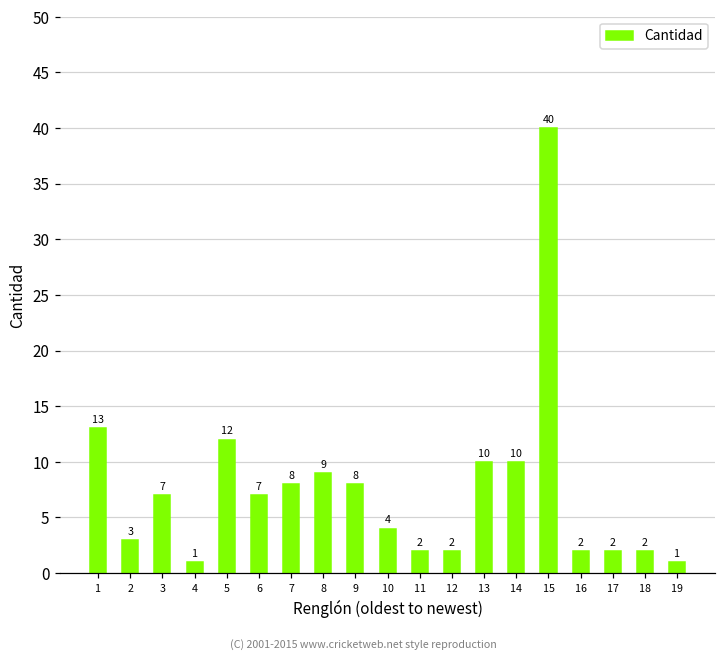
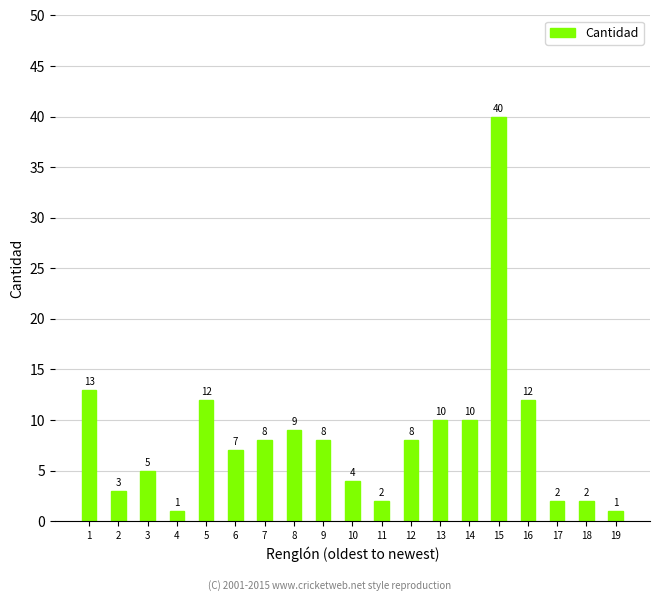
3: 7 -> 5
12: 2 -> 8
16: 2 -> 12
